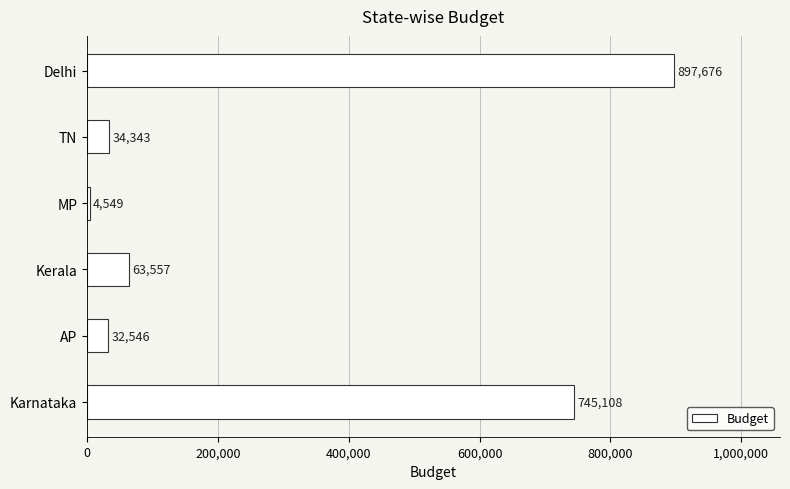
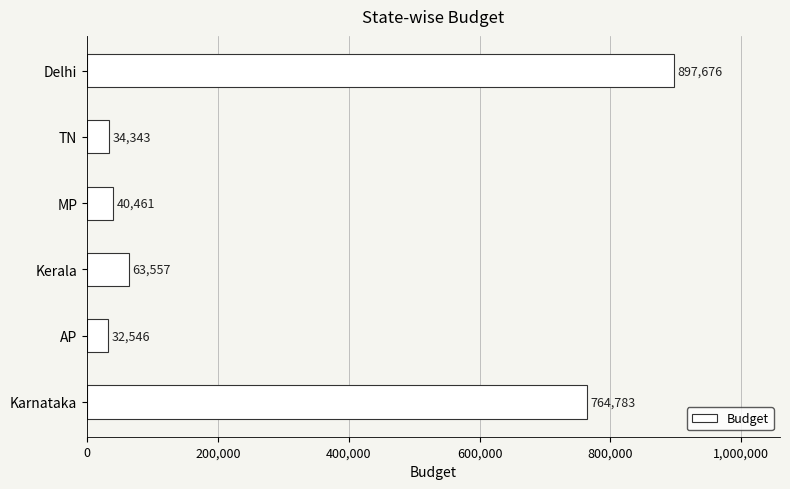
MP: 4,549 -> 40,461
Karnataka: 745,108 -> 764,783
